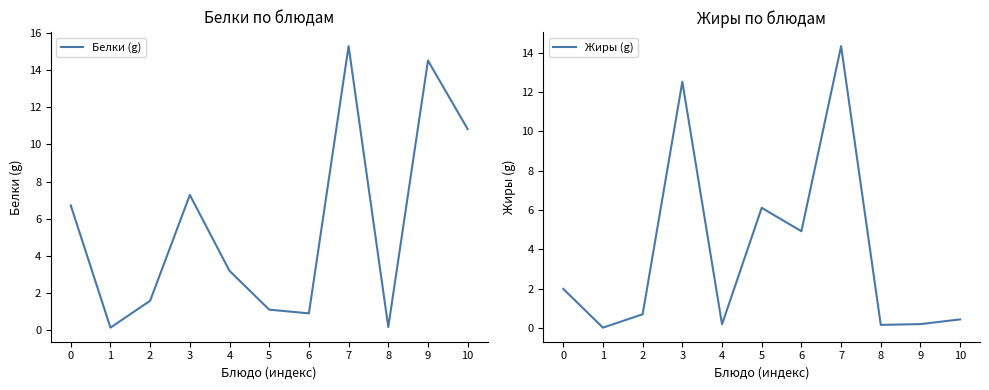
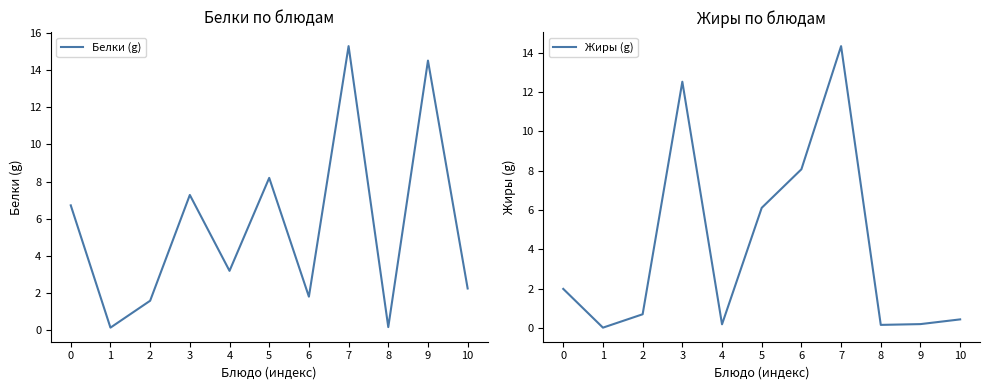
Белки по блюдам, 5: 1.1 -> 8.2
Белки по блюдам, 6: 0.9 -> 1.8
Белки по блюдам, 10: 10.8 -> 2.2
Жиры по блюдам, 6: 4.9 -> 8.1
